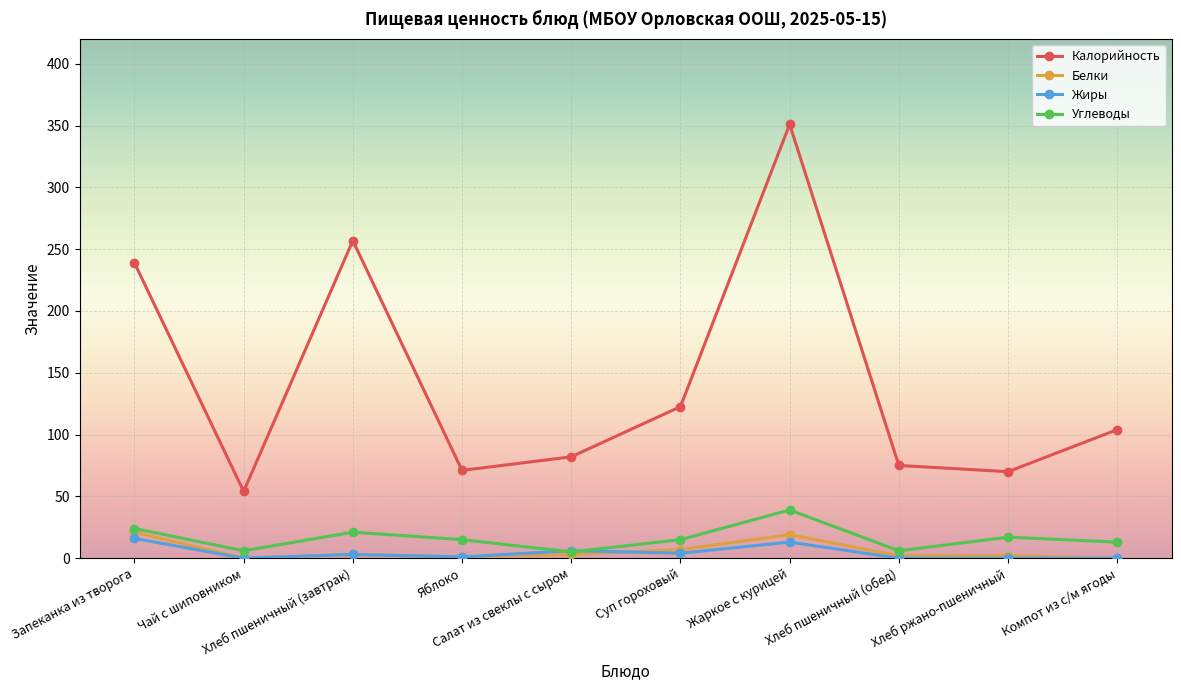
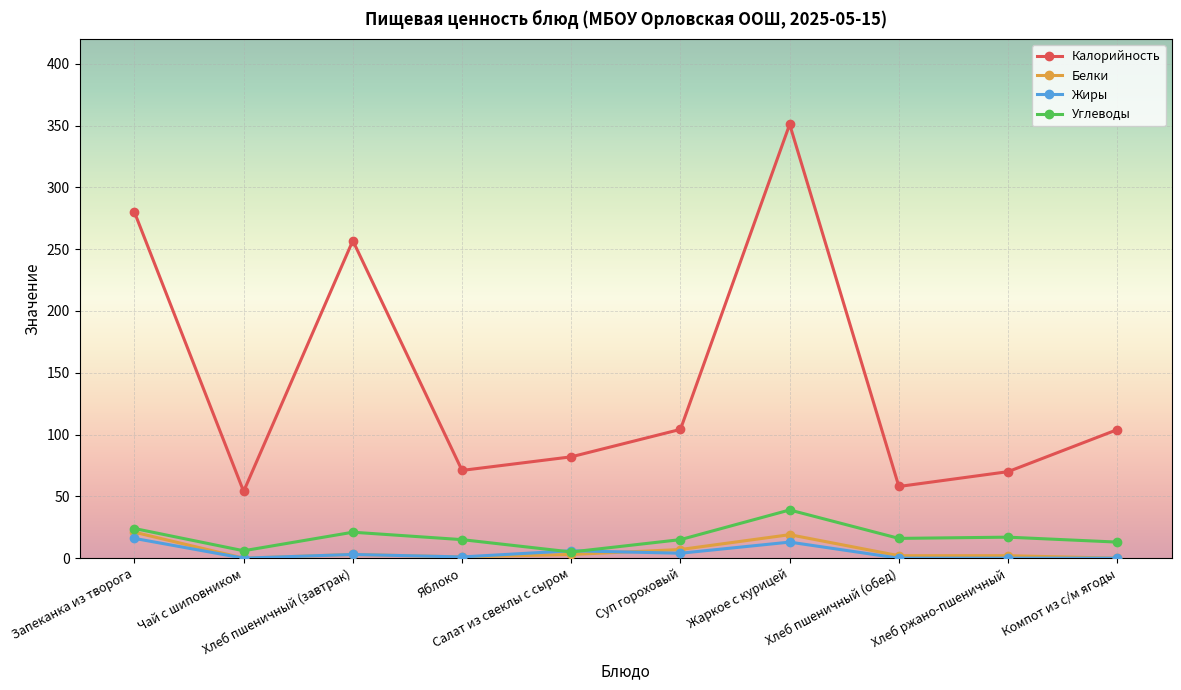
Калорийность, Запеканка из творога: 239 -> 280
Калорийность, Суп гороховый: 123 -> 104
Калорийность, Хлеб пшеничный (обед): 75 -> 58
Углеводы, Хлеб пшеничный (обед): 6 -> 16
